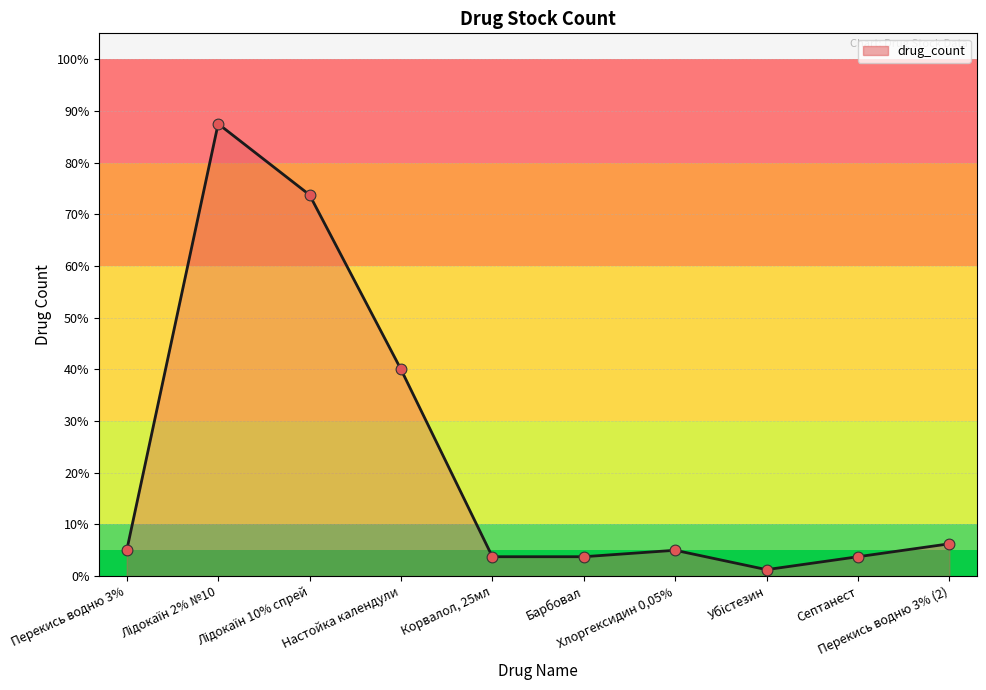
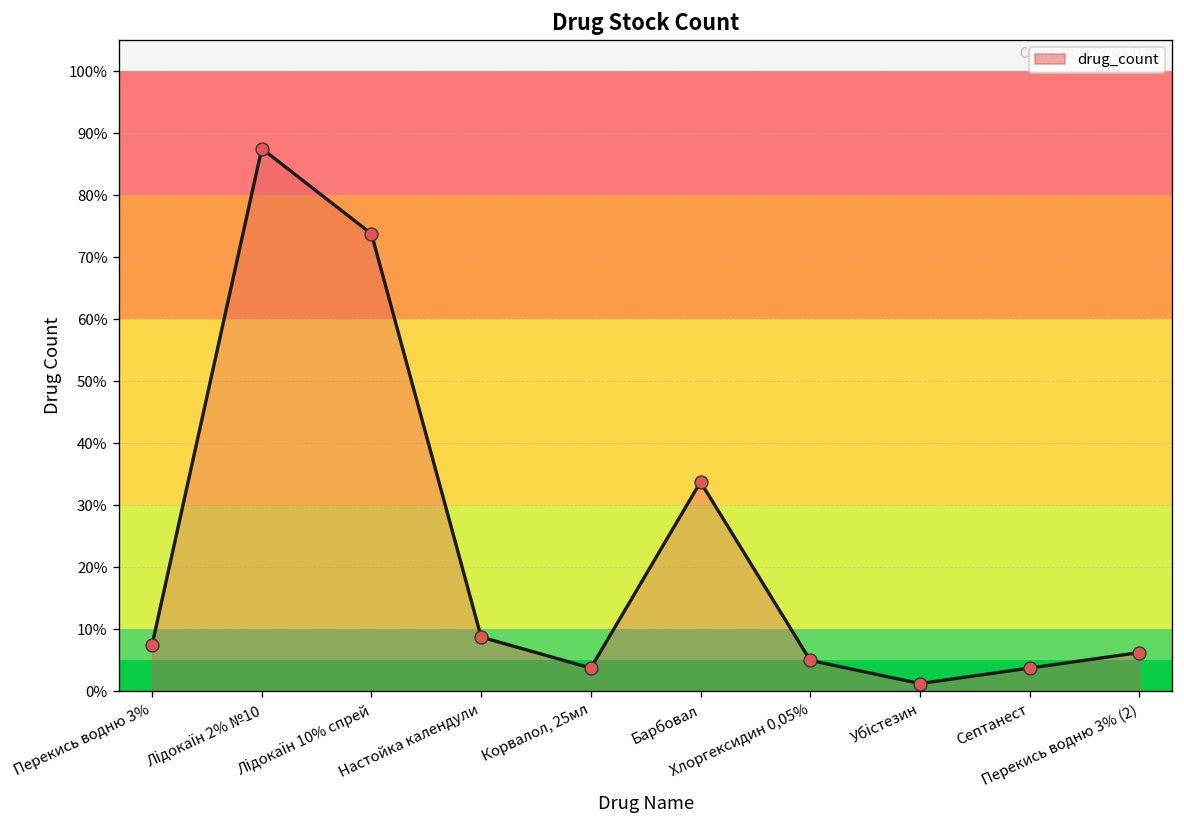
Перекись водню 3%: 5% -> 8%
Настойка календули: 40% -> 9%
Барбовал: 4% -> 34%
